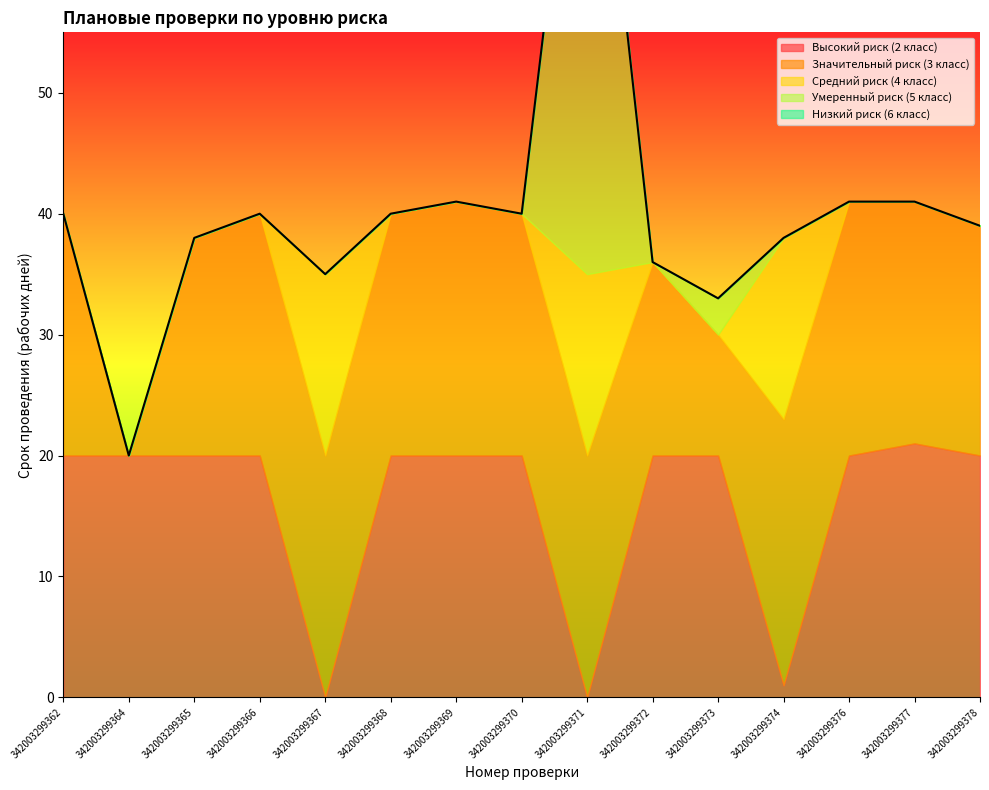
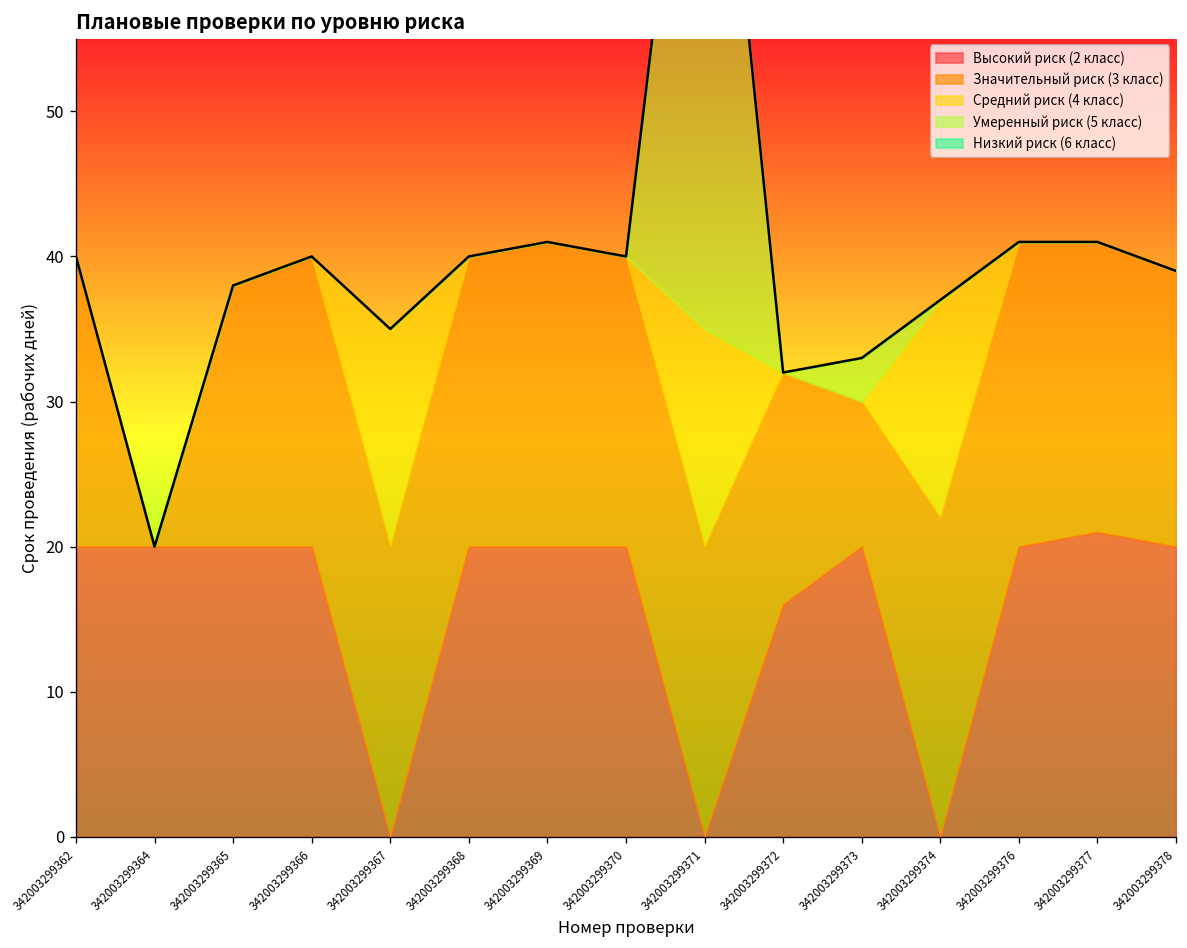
Высокий риск (2 класс), 342003299372: 20 -> 16
Высокий риск (2 класс), 342003299374: 1 -> 0
